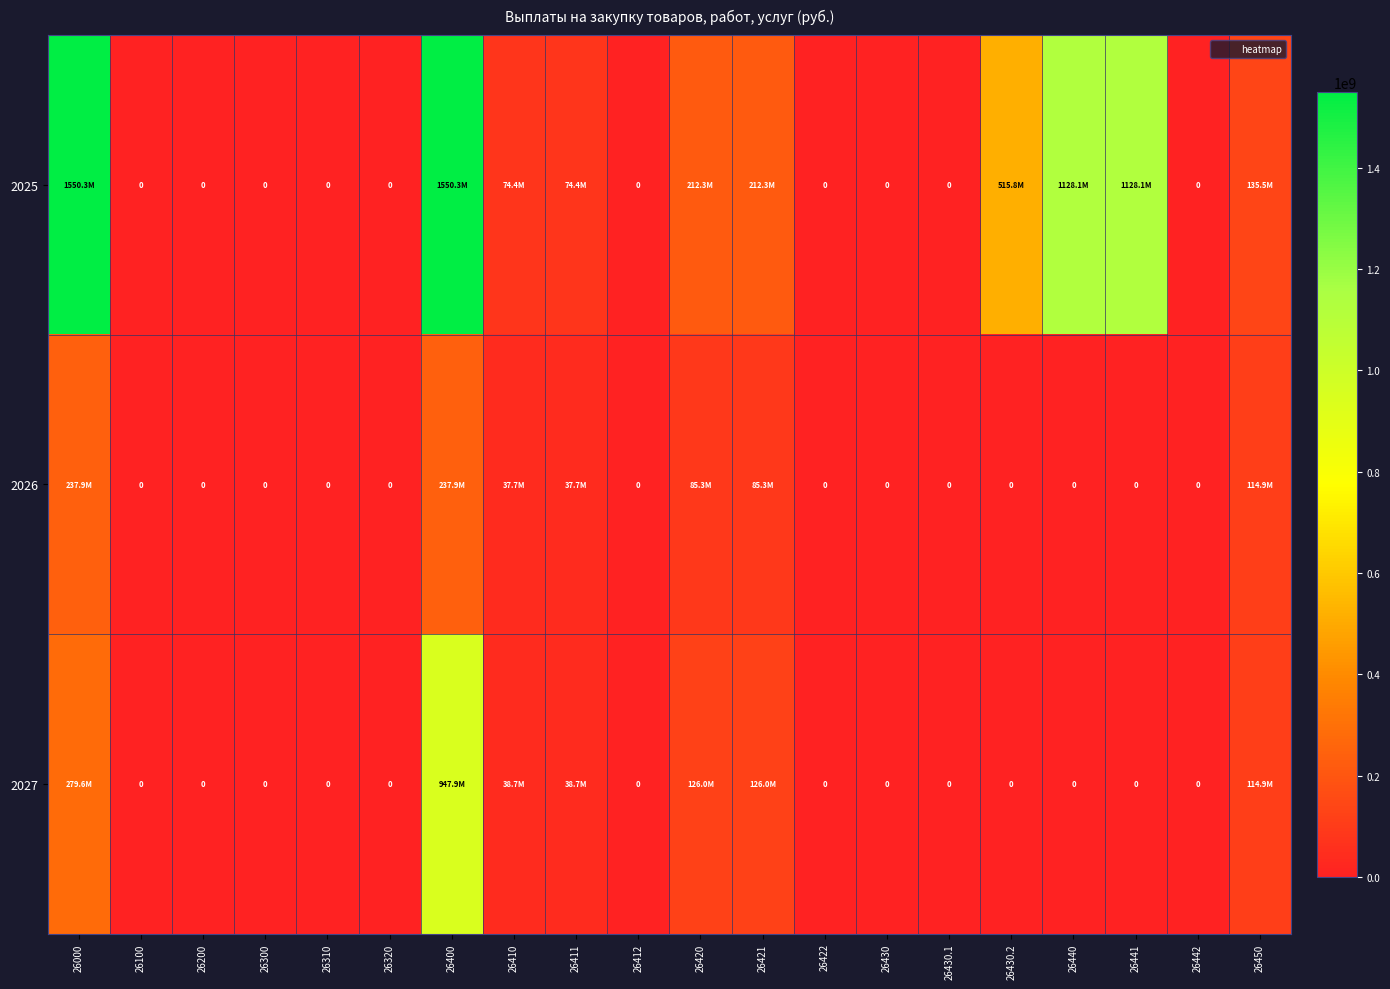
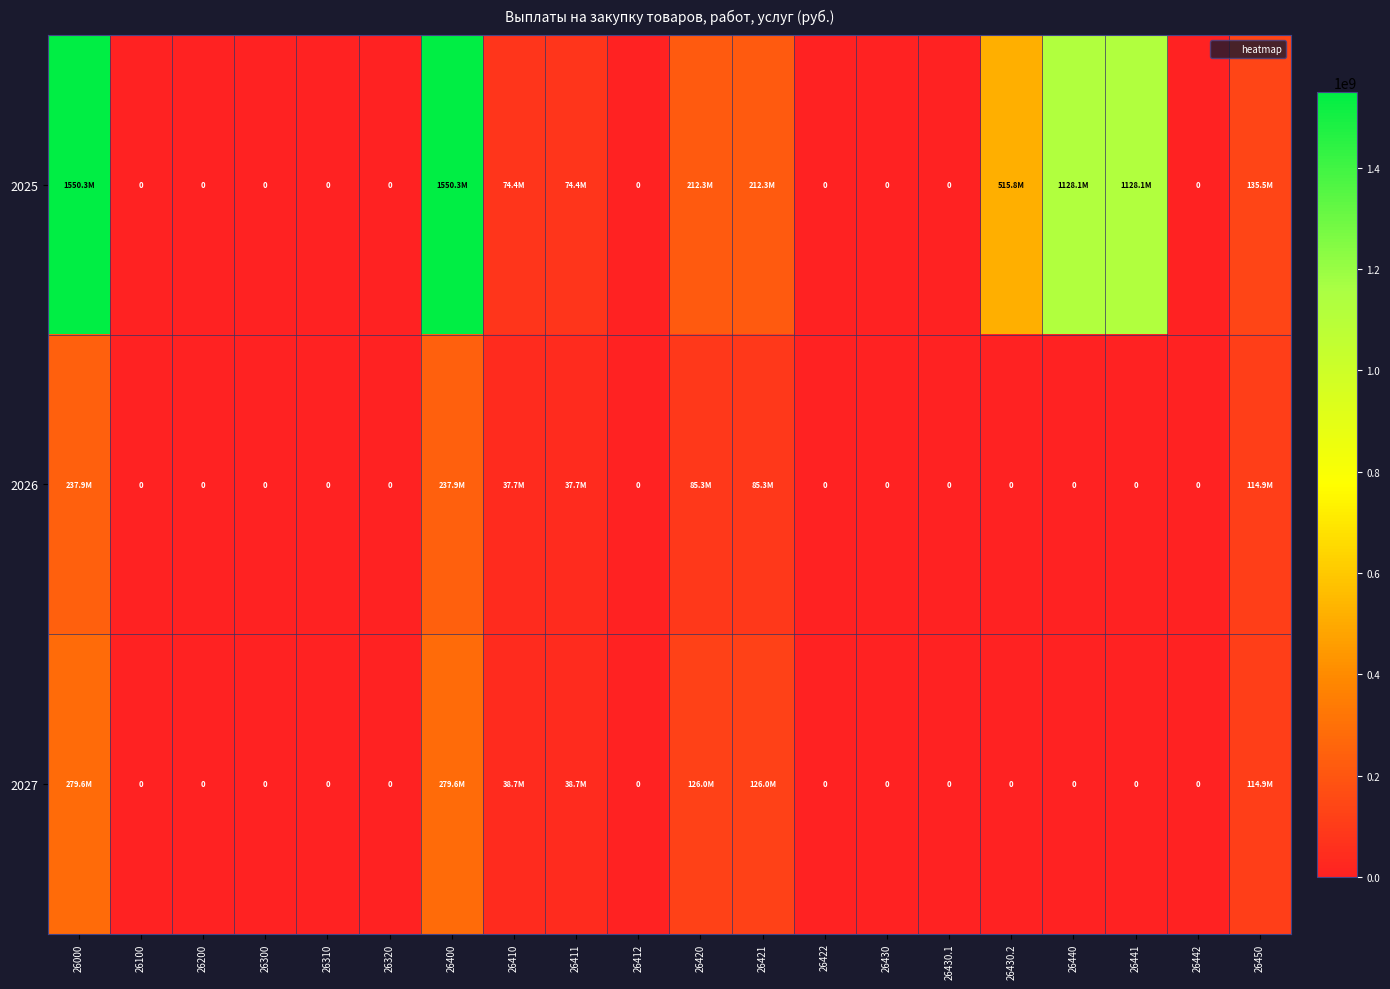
2027, 26400: 947.9M -> 279.6M
